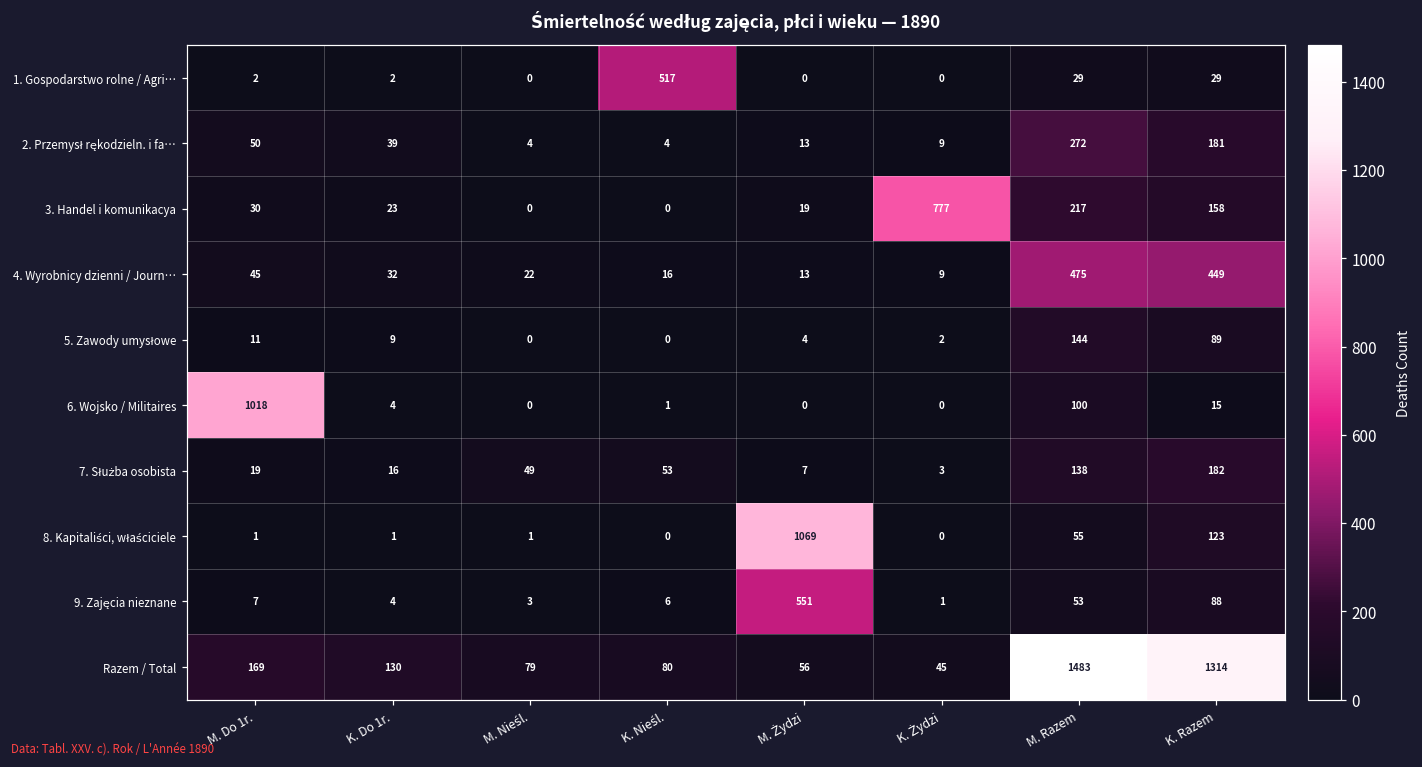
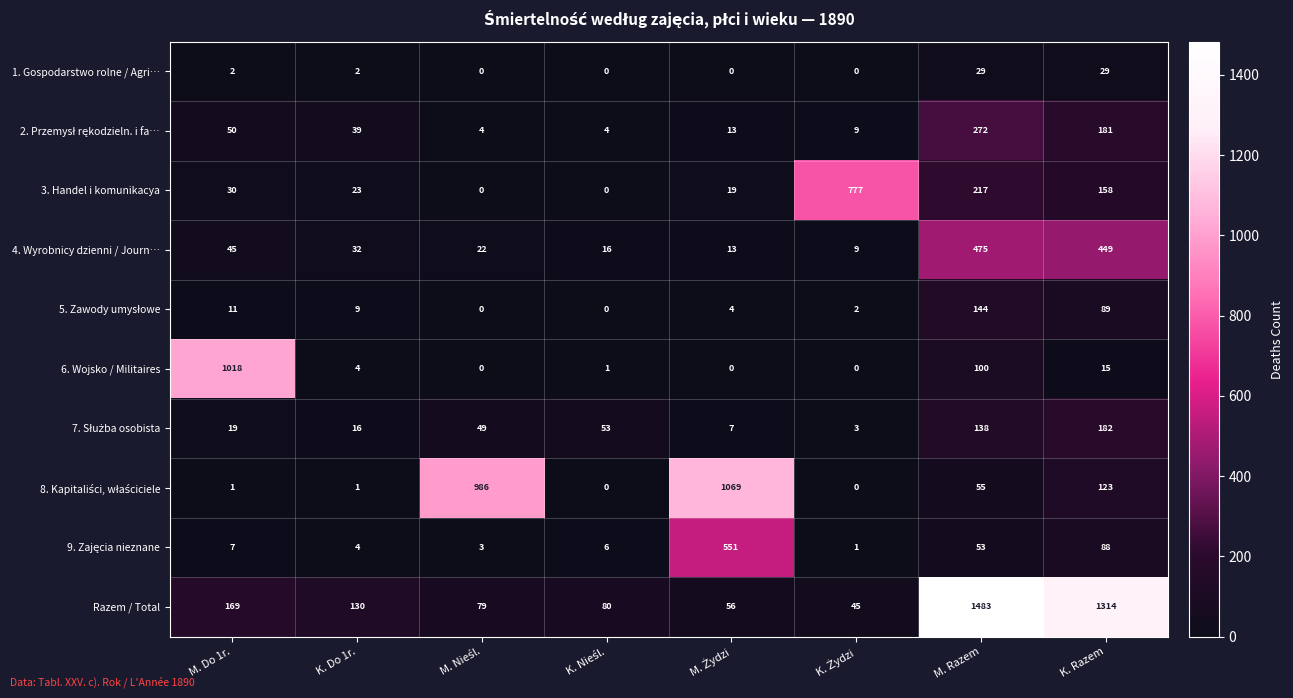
1. Gospodarstwo rolne / Agri…, K. Nieśl.: 517 -> 0
8. Kapitaliści, właściciele, M. Nieśl.: 1 -> 986
